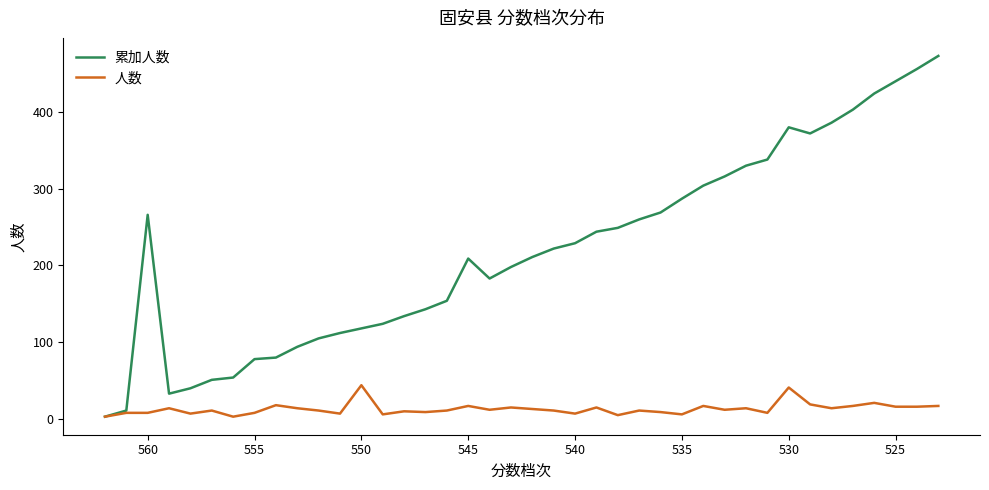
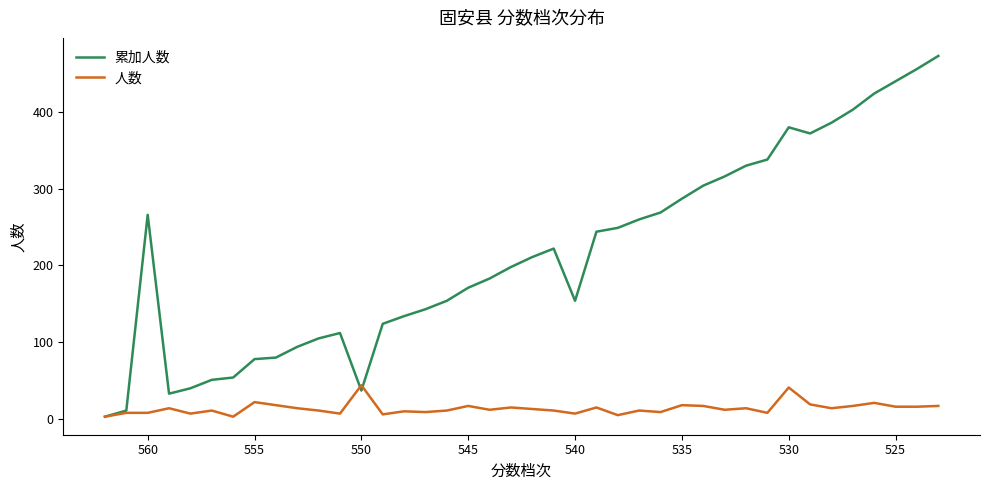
人数, 555: 10 -> 20
累加人数, 550: 120 -> 40
累加人数, 545: 210 -> 170
累加人数, 540: 230 -> 150
人数, 535: 10 -> 20
